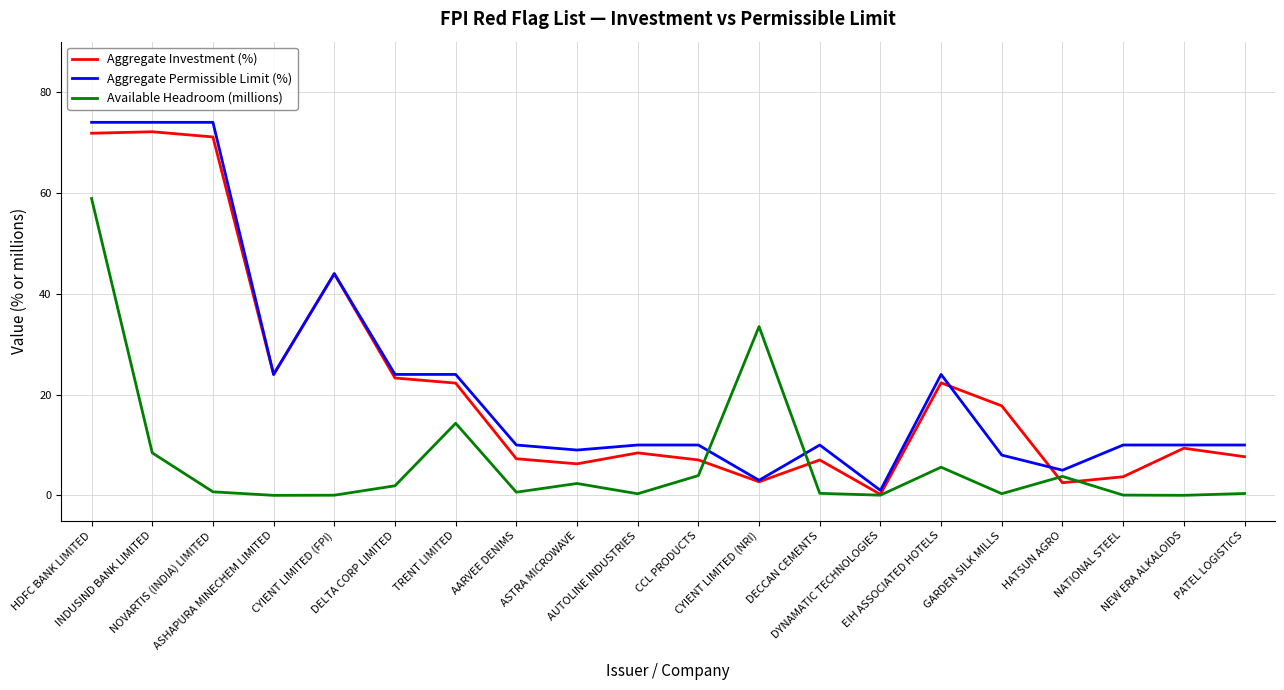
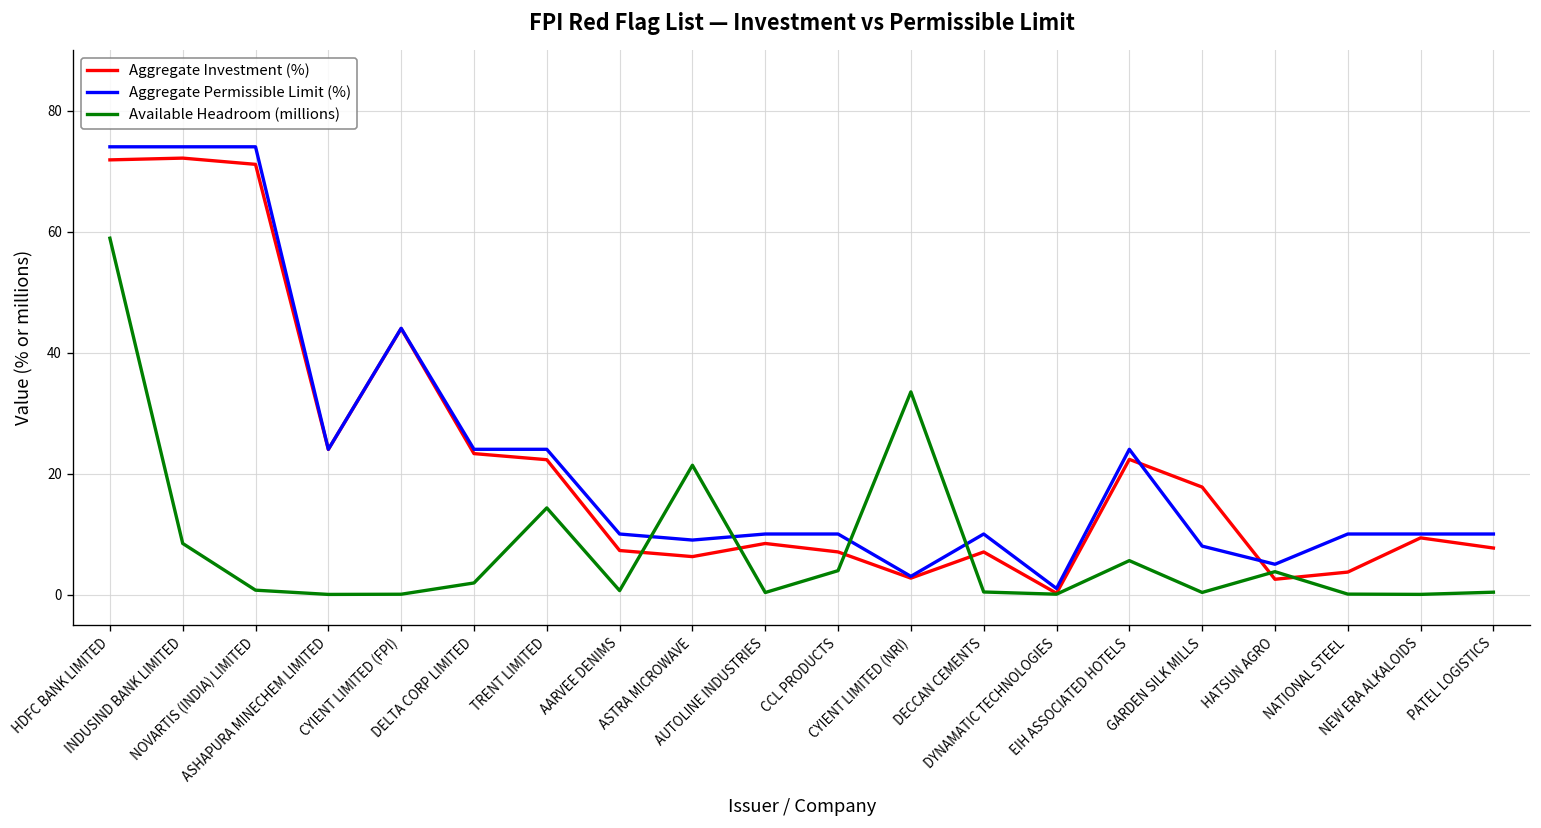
Available Headroom (millions), ASTRA MICROWAVE: 2 -> 21
